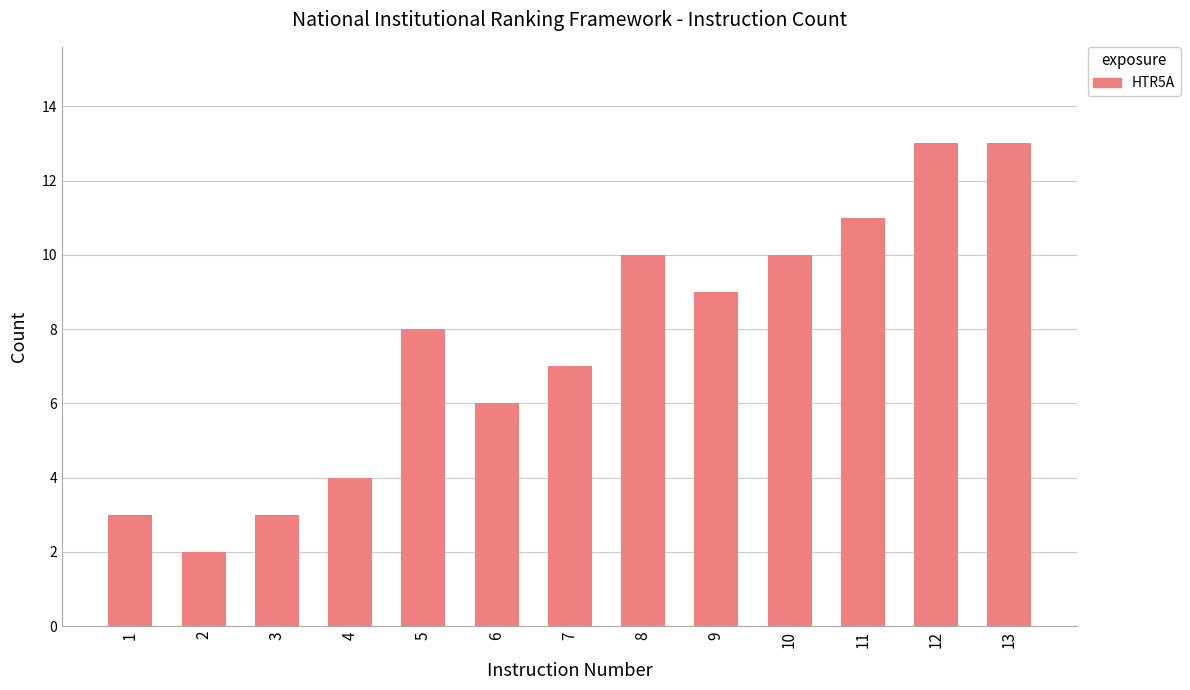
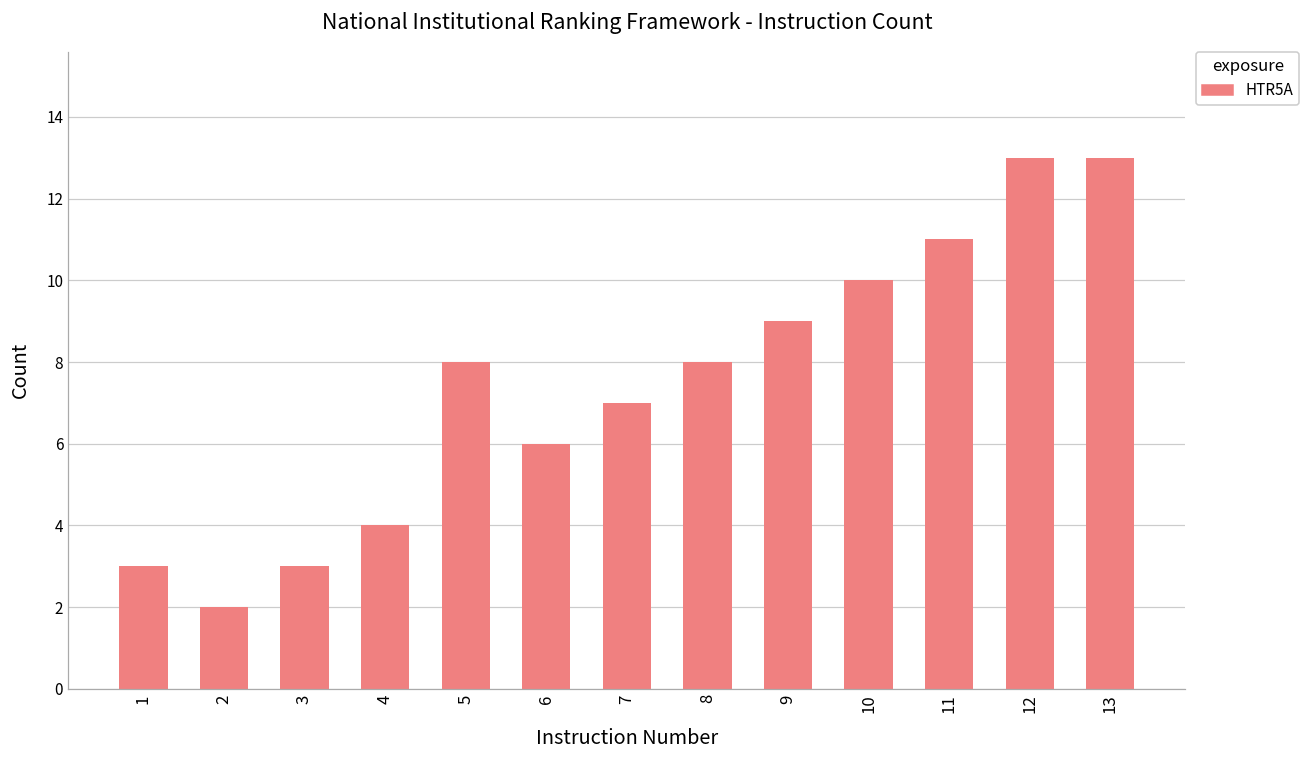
8: 10 -> 8
